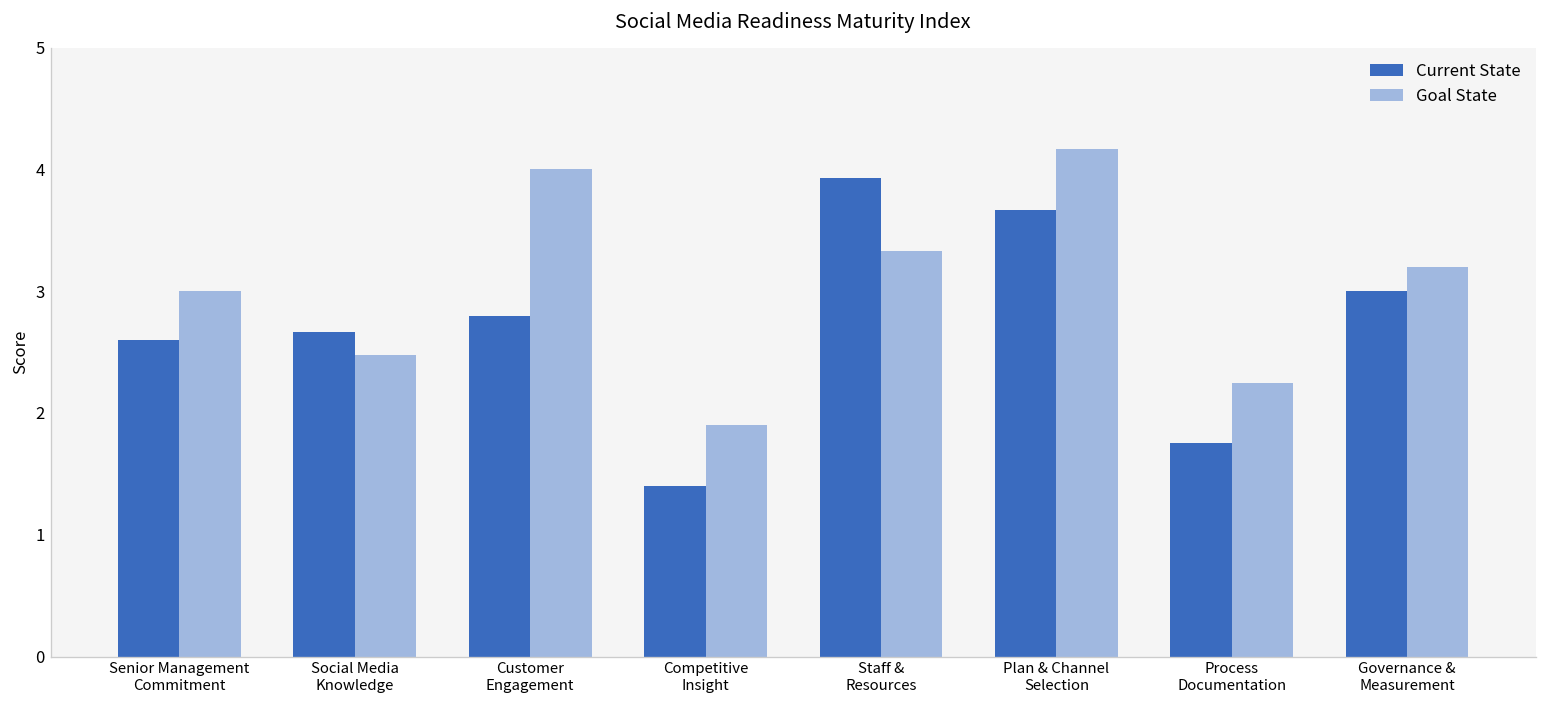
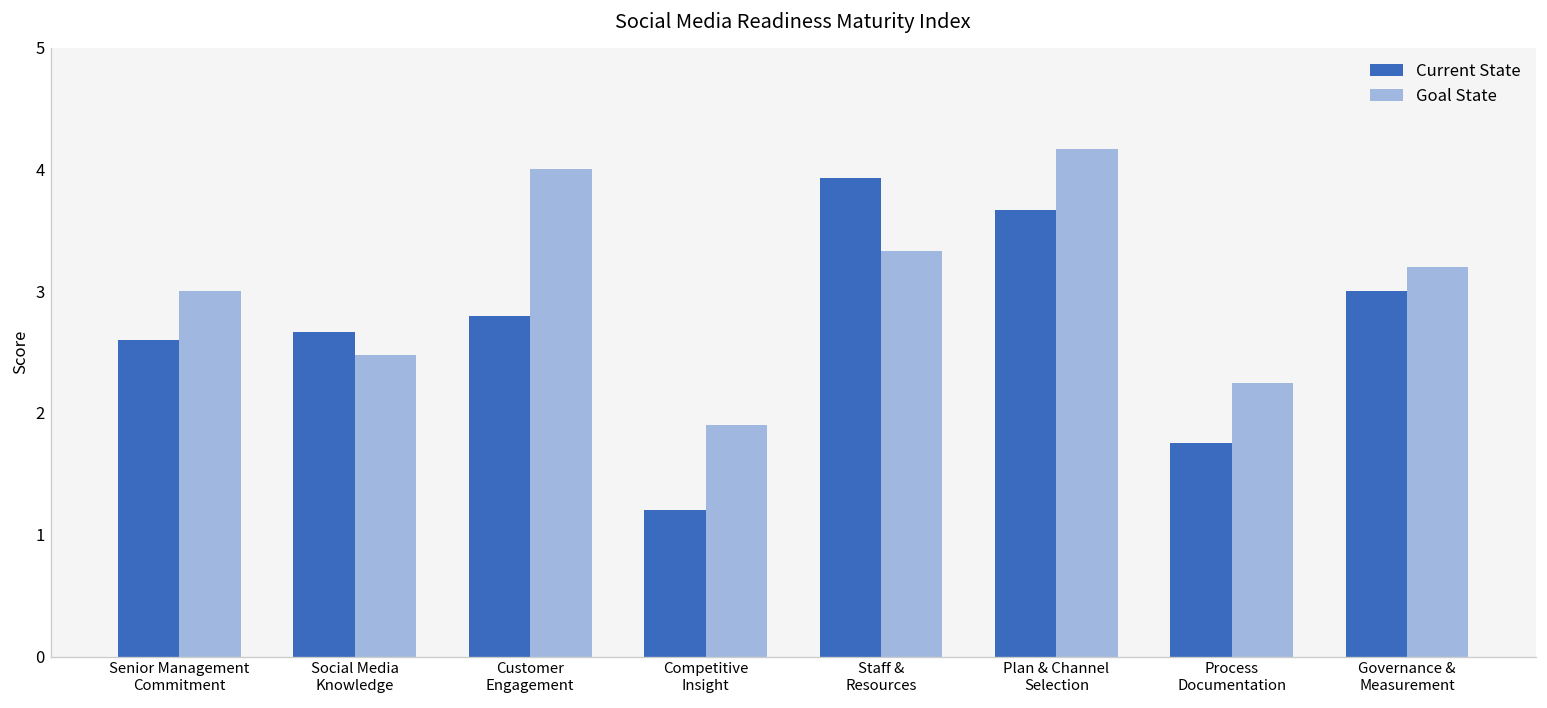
Current State, Competitive Insight: 1.4 -> 1.2
